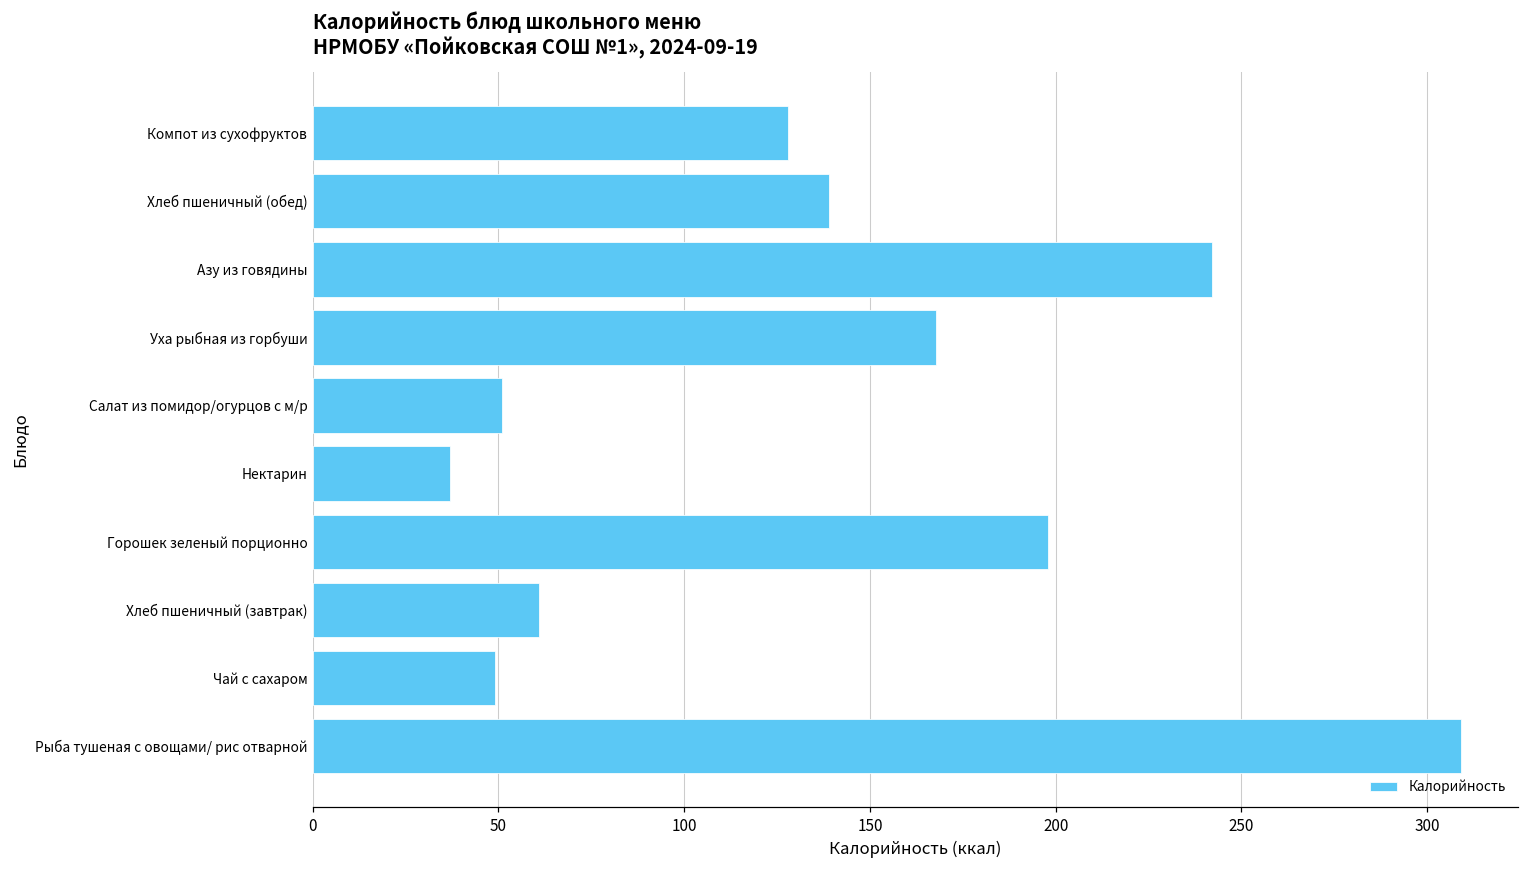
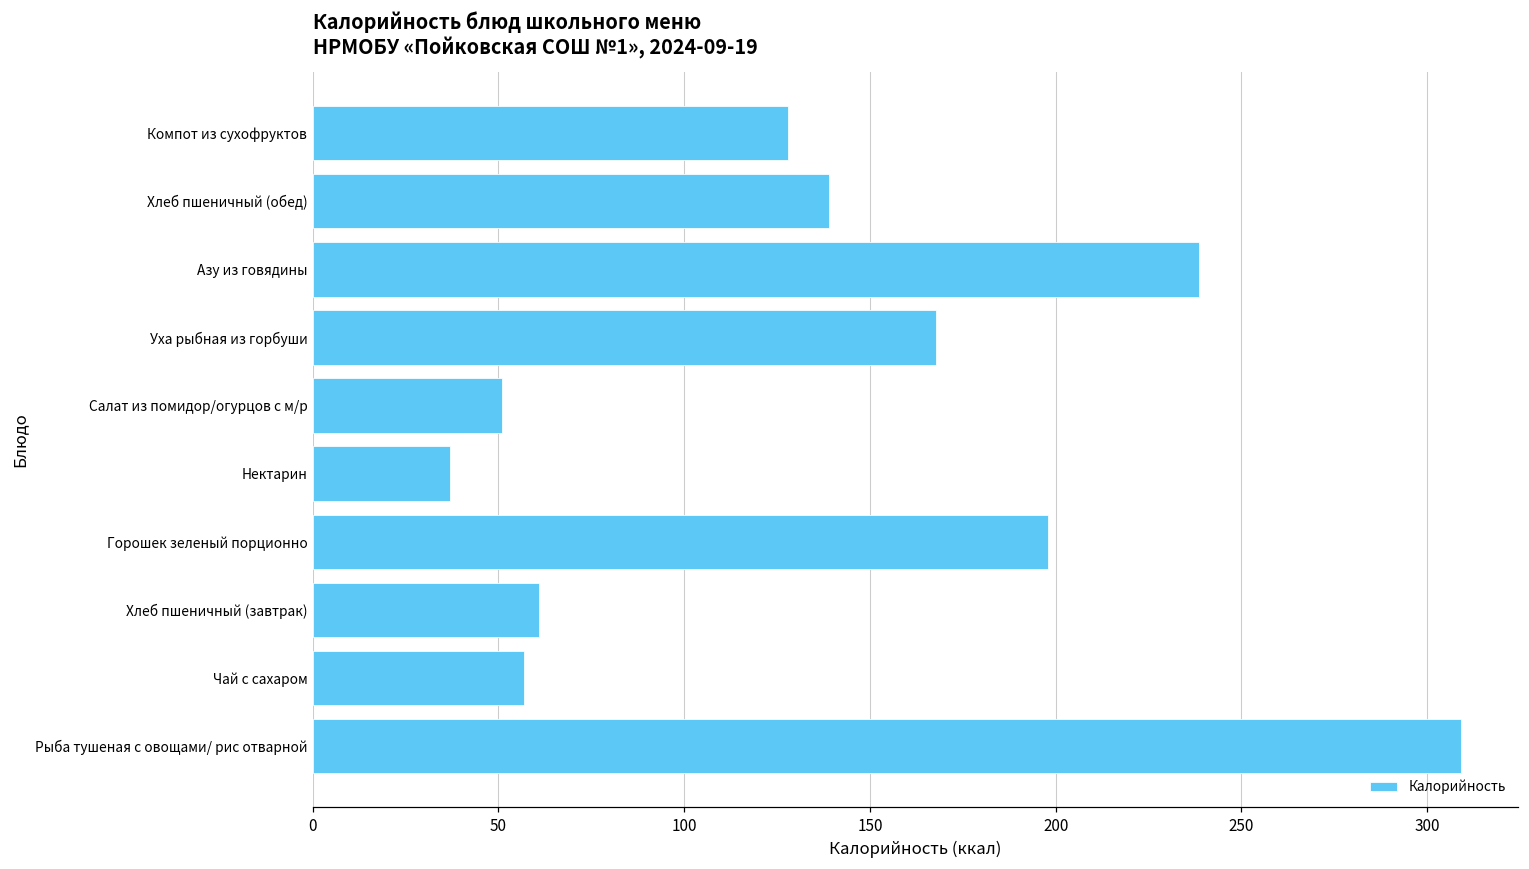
Азу из говядины: 242 -> 239
Чай с сахаром: 49 -> 57
